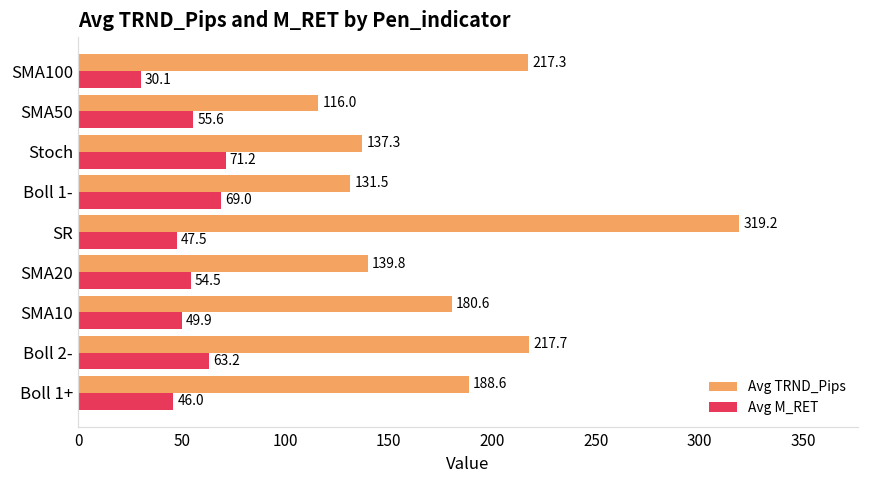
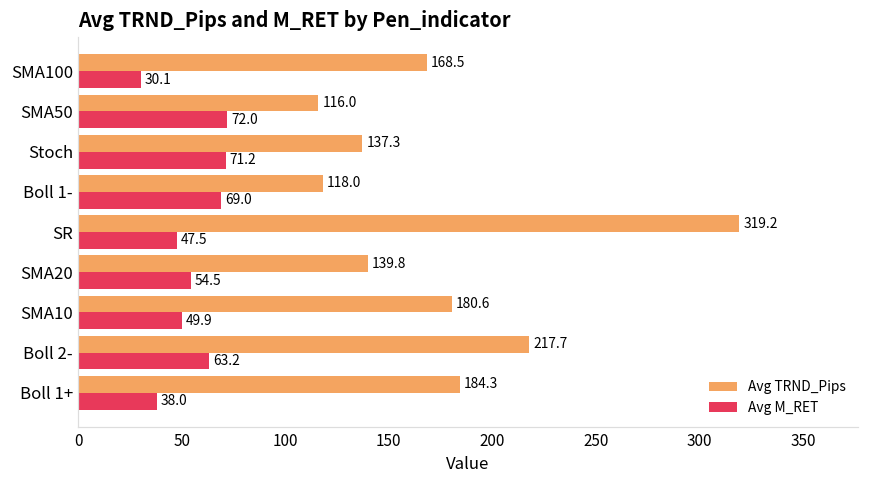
Avg TRND_Pips, SMA100: 217.3 -> 168.5
Avg M_RET, SMA50: 55.6 -> 72.0
Avg TRND_Pips, Boll 1-: 131.5 -> 118.0
Avg TRND_Pips, Boll 1+: 188.6 -> 184.3
Avg M_RET, Boll 1+: 46.0 -> 38.0
